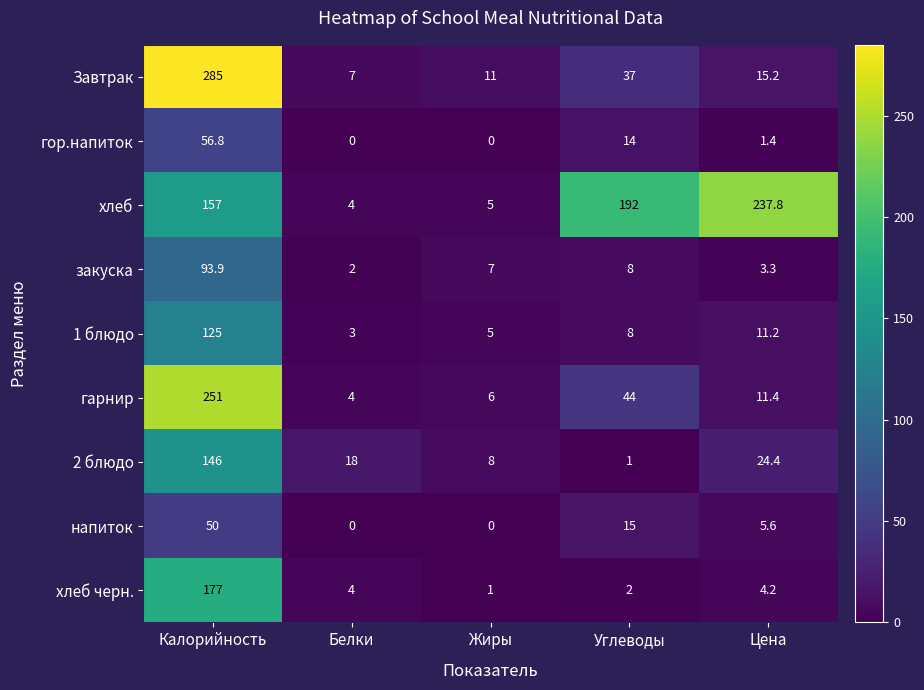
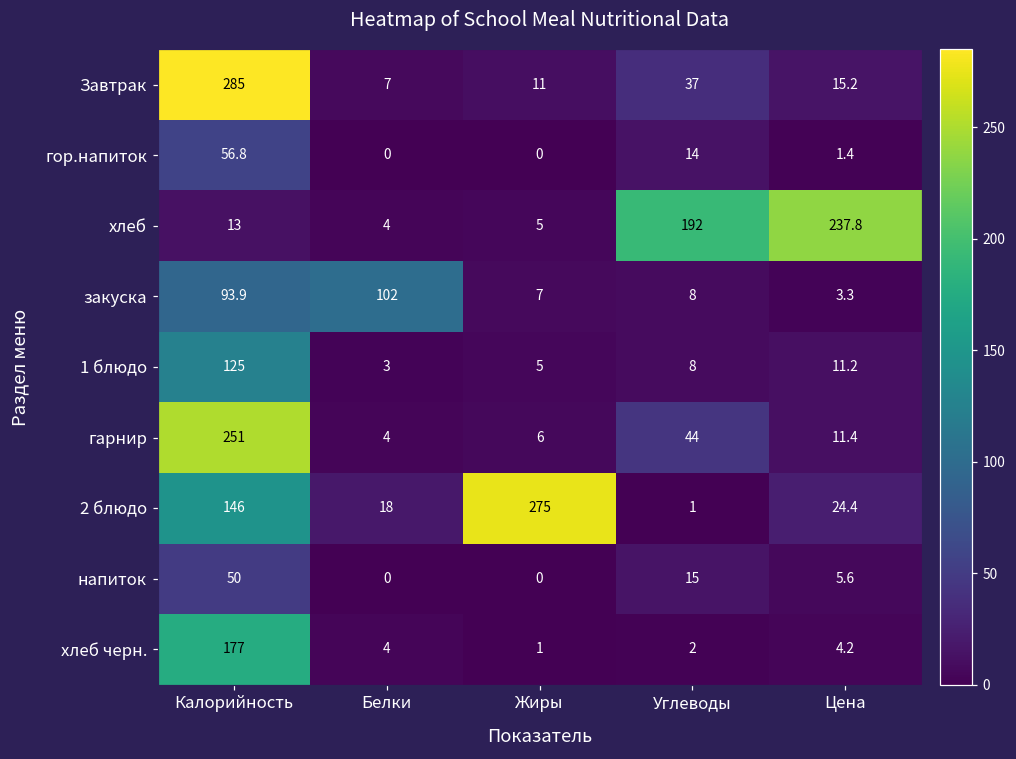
хлеб, Калорийность: 157 -> 13
закуска, Белки: 2 -> 102
2 блюдо, Жиры: 8 -> 275
